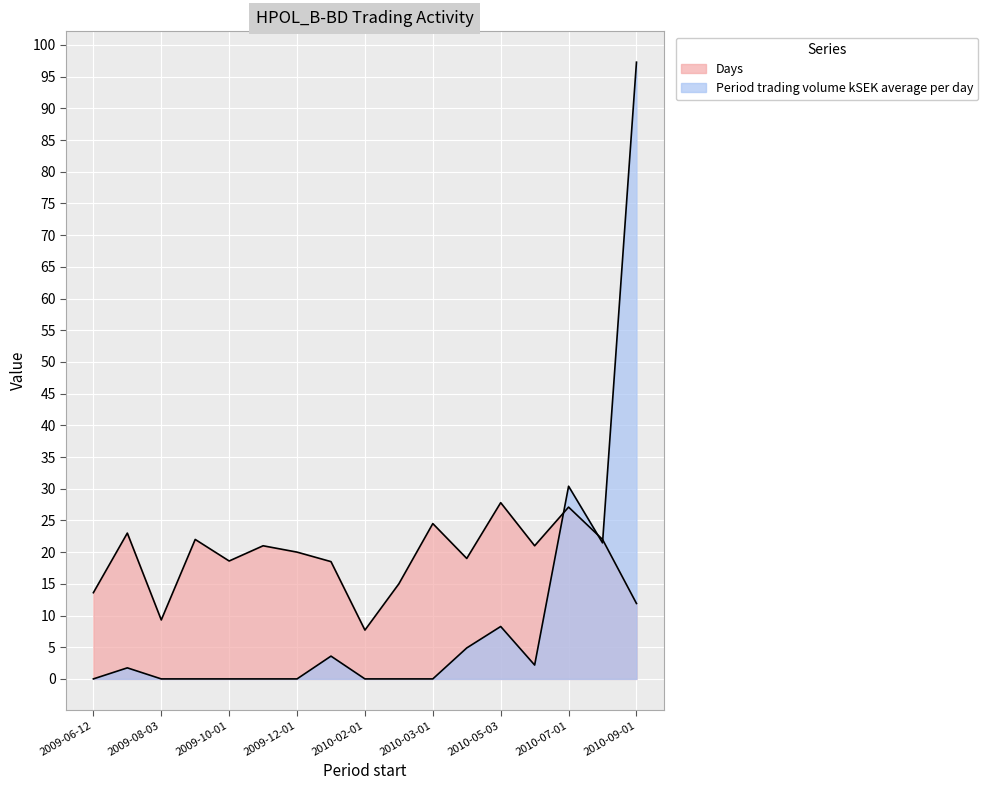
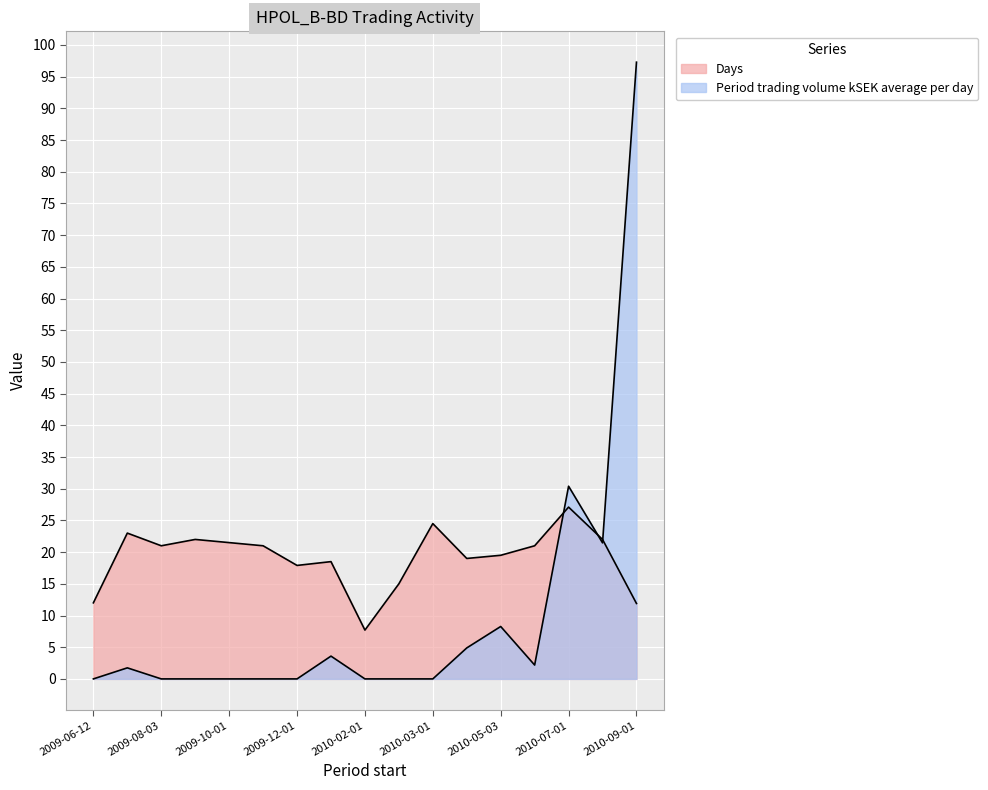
Days, 2009-06-12: 14 -> 12
Days, 2009-08-03: 9 -> 21
Days, 2009-10-01: 19 -> 22
Days, 2009-12-01: 20 -> 18
Days, 2010-05-03: 28 -> 20
